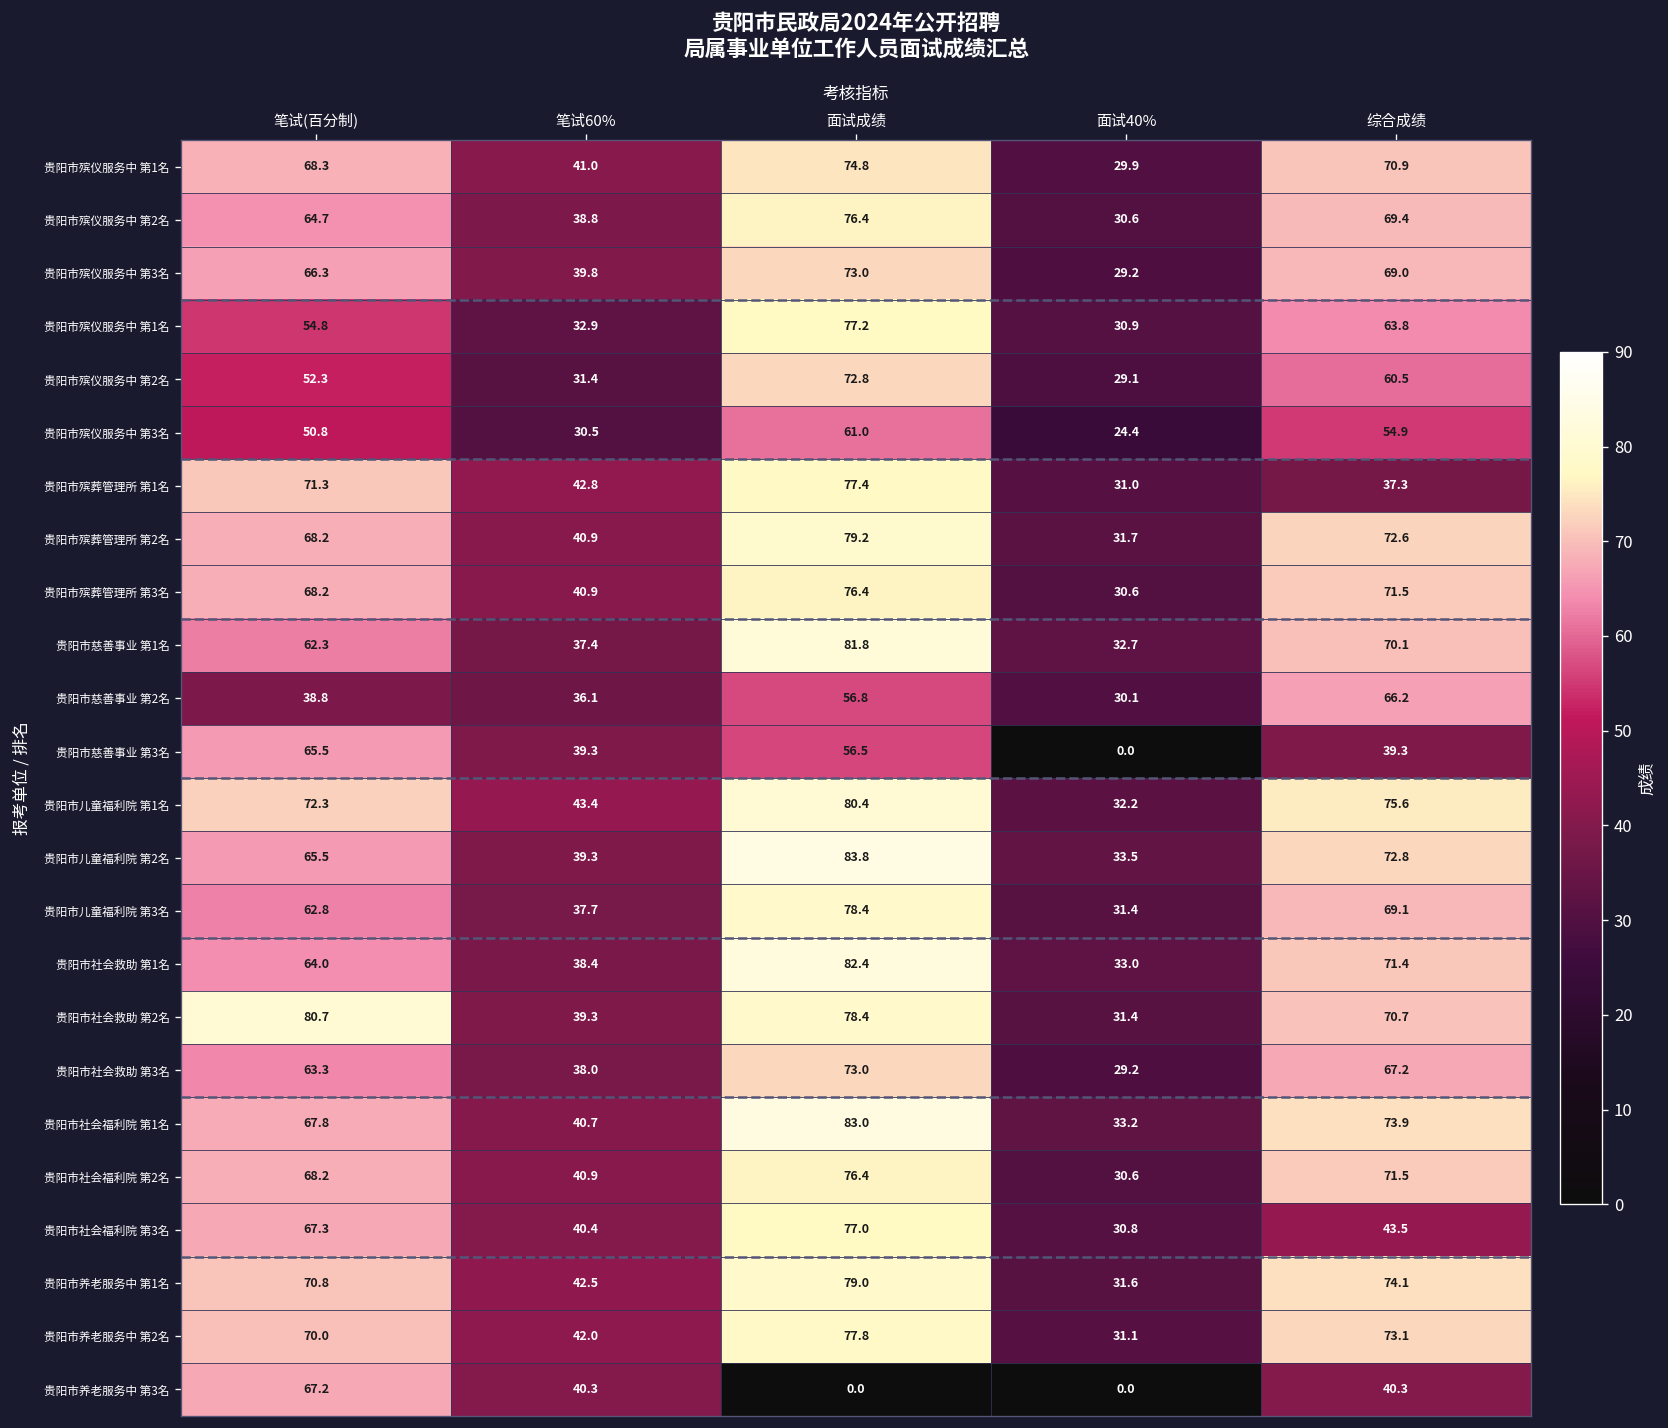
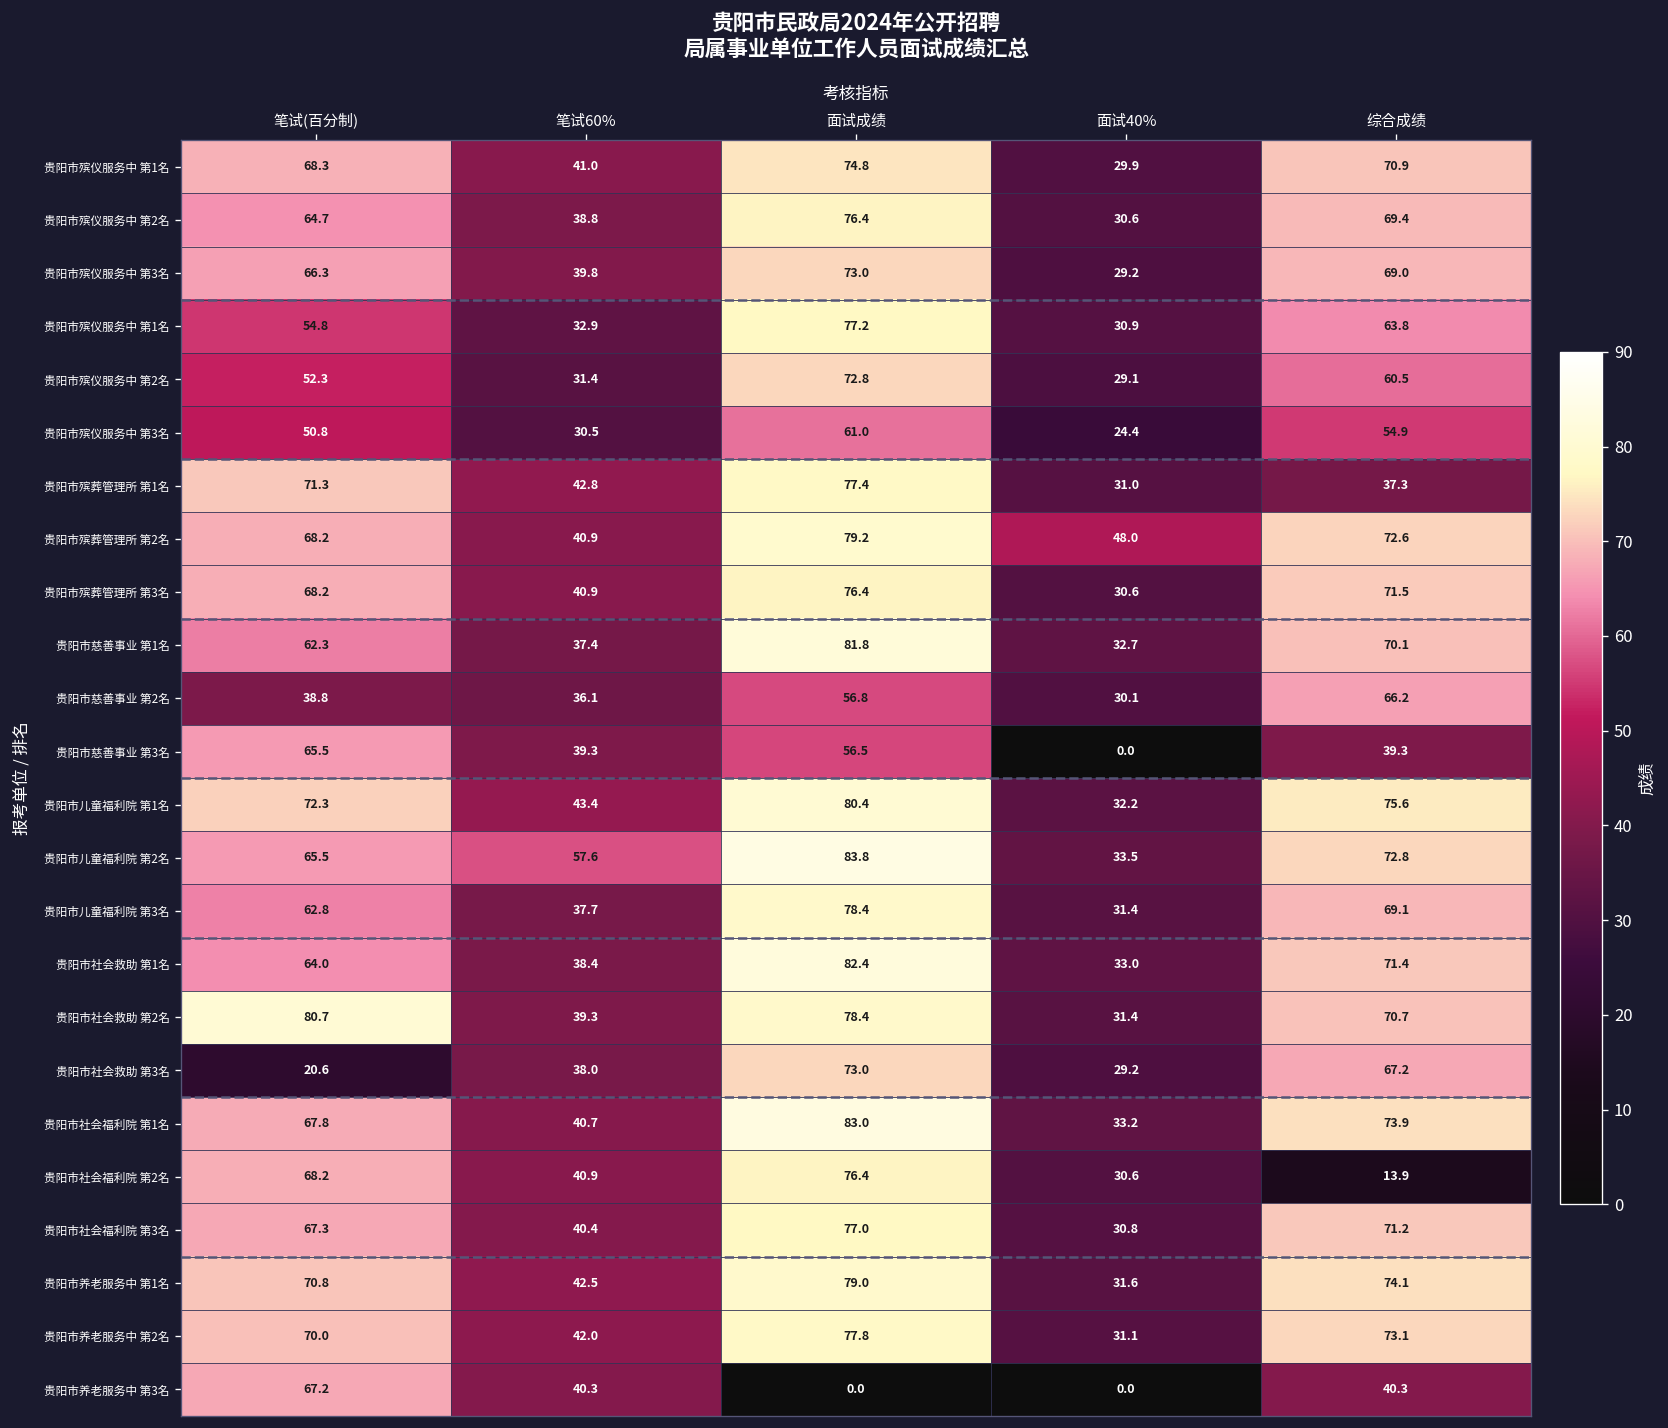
贵阳市殡葬管理所 第2名, 面试40%: 31.7 -> 48.0
贵阳市儿童福利院 第2名, 笔试60%: 39.3 -> 57.6
贵阳市社会救助 第3名, 笔试(百分制): 63.3 -> 20.6
贵阳市社会福利院 第2名, 综合成绩: 71.5 -> 13.9
贵阳市社会福利院 第3名, 综合成绩: 43.5 -> 71.2
